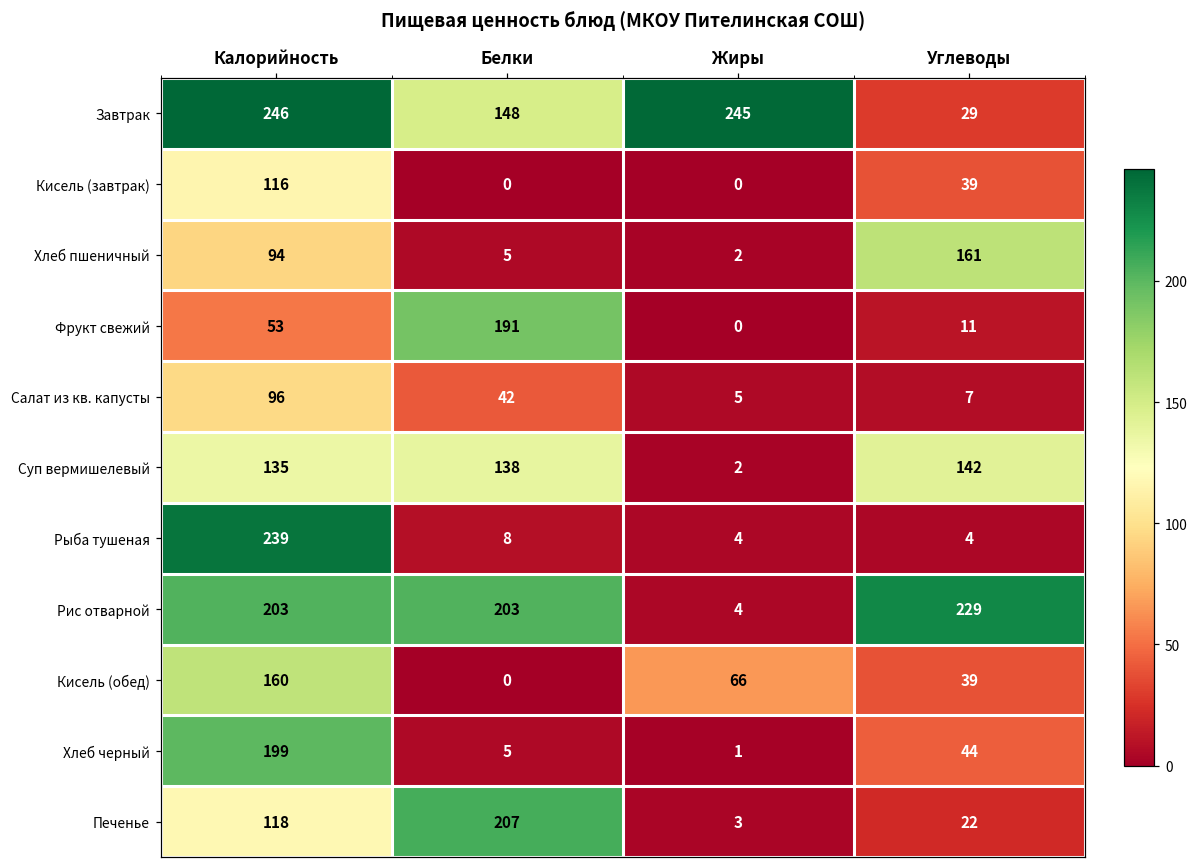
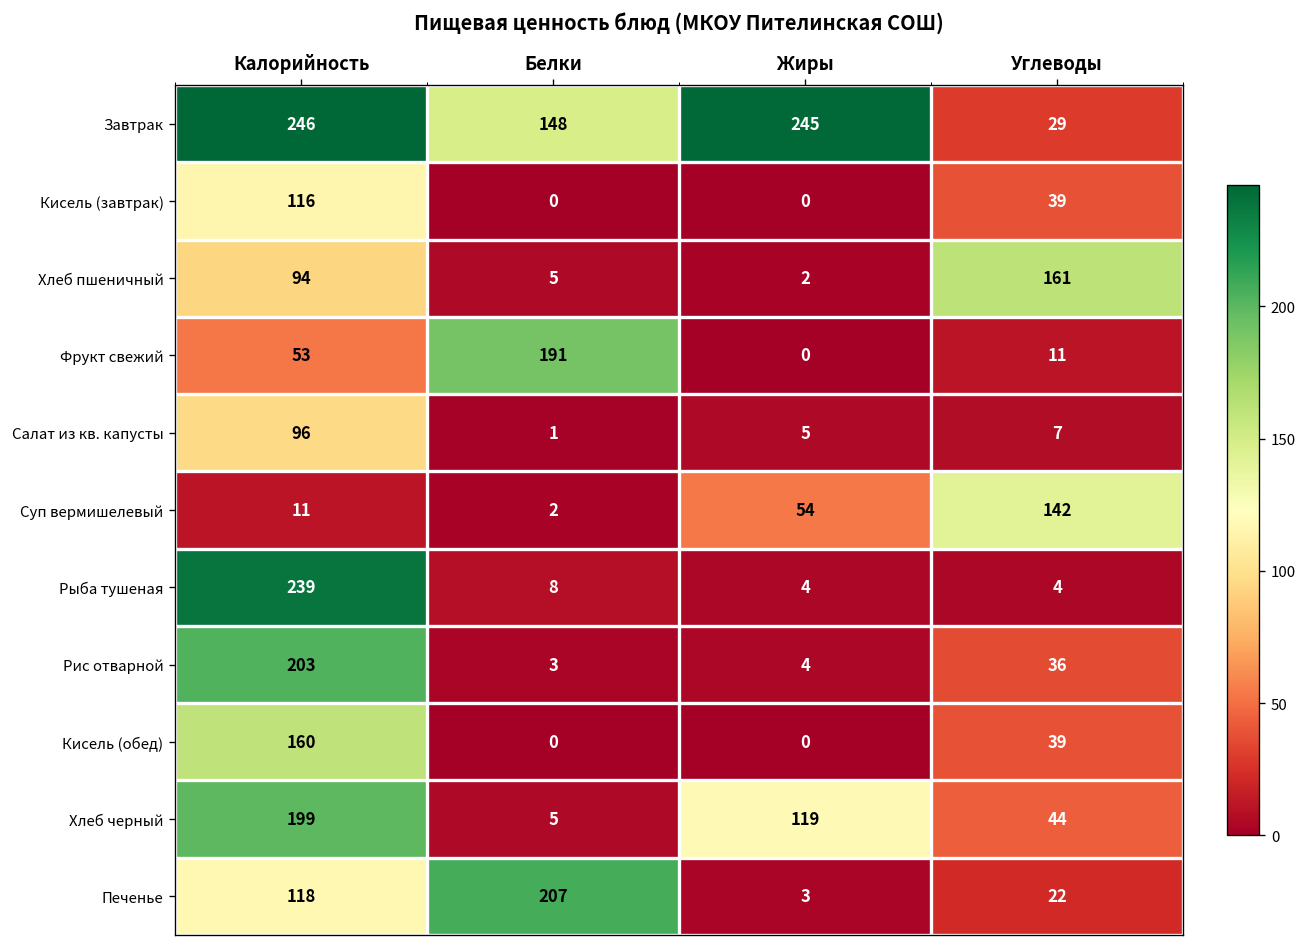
Салат из кв. капусты, Белки: 42 -> 1
Суп вермишелевый, Калорийность: 135 -> 11
Суп вермишелевый, Белки: 138 -> 2
Суп вермишелевый, Жиры: 2 -> 54
Рис отварной, Белки: 203 -> 3
Рис отварной, Углеводы: 229 -> 36
Кисель (обед), Жиры: 66 -> 0
Хлеб черный, Жиры: 1 -> 119
